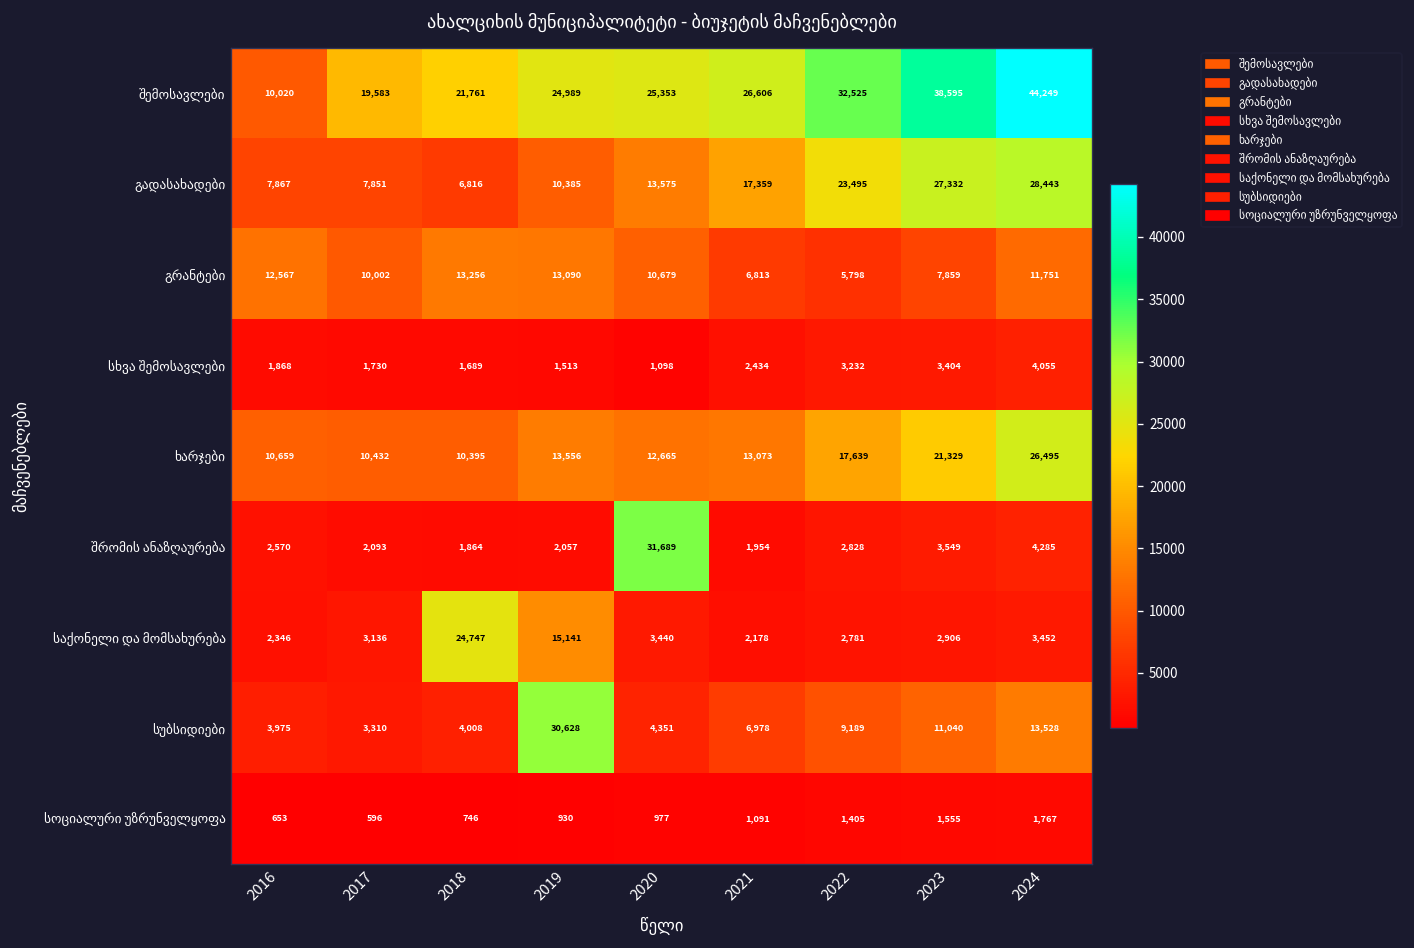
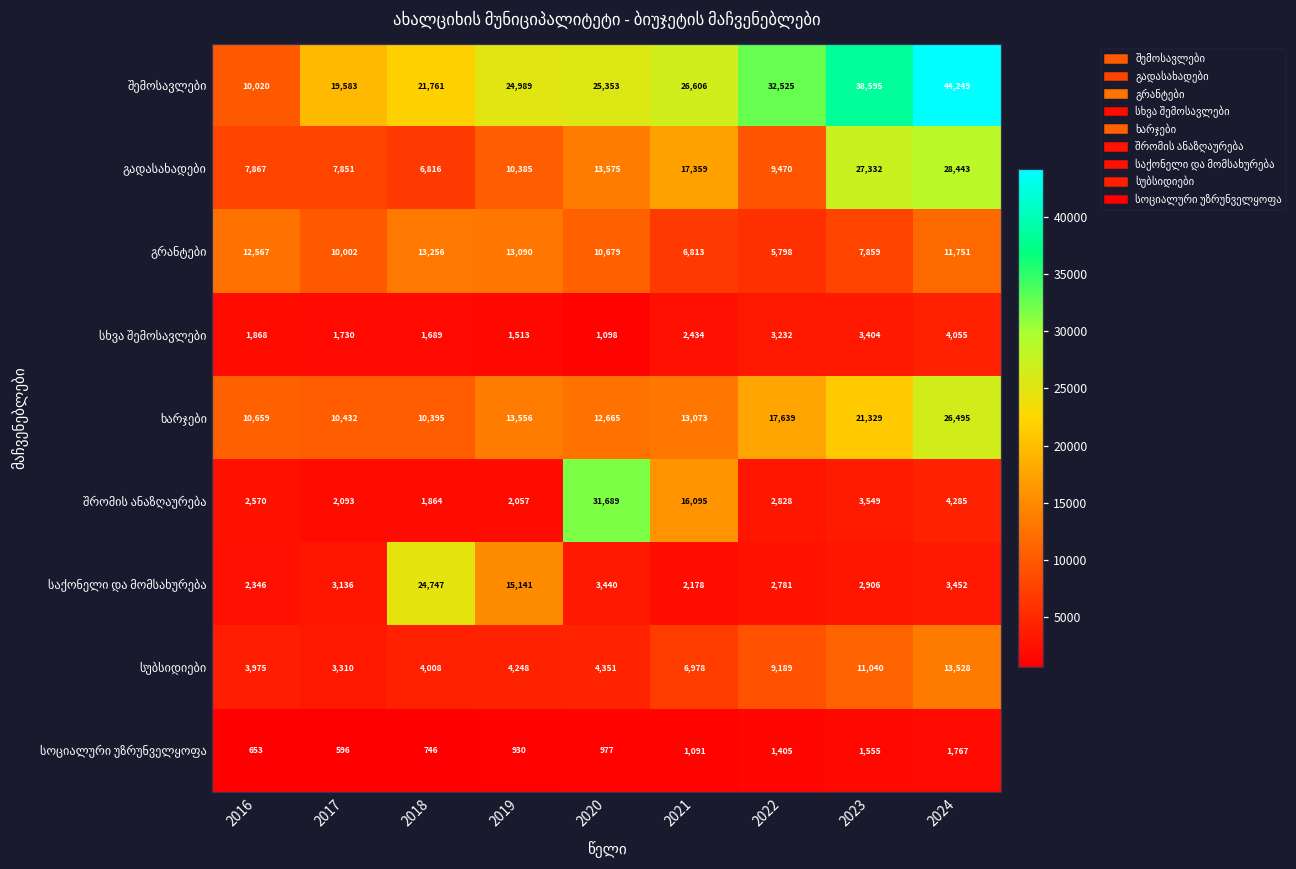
გადასახადები, 2022: 23,495 -> 9,470
შრომის ანაზღაურება, 2021: 1,954 -> 16,095
სუბსიდიები, 2019: 30,628 -> 4,248
